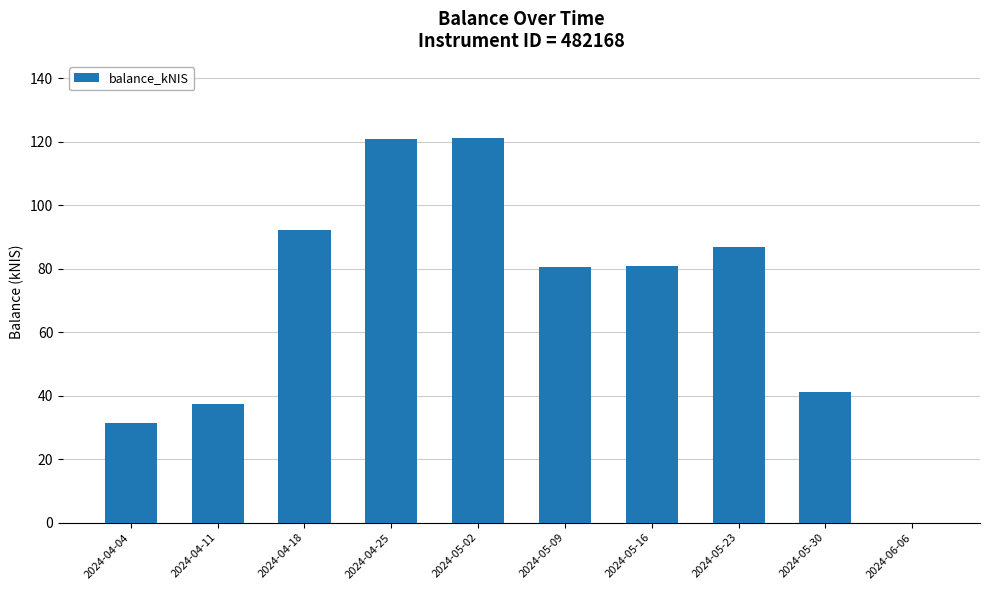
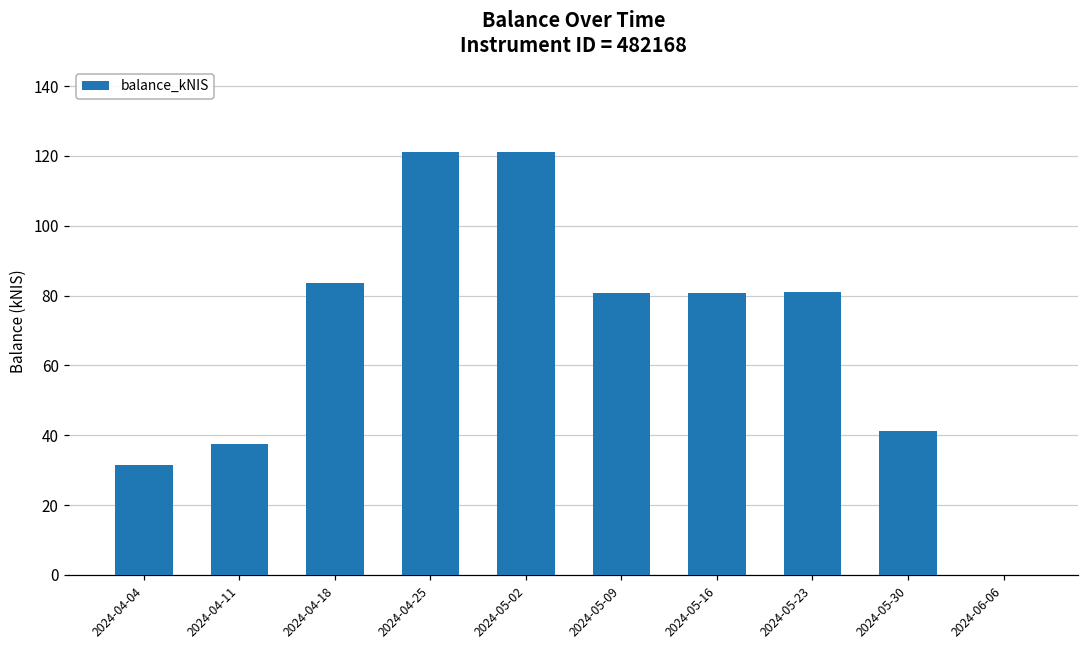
2024-04-18: 92 -> 84
2024-05-23: 87 -> 81
